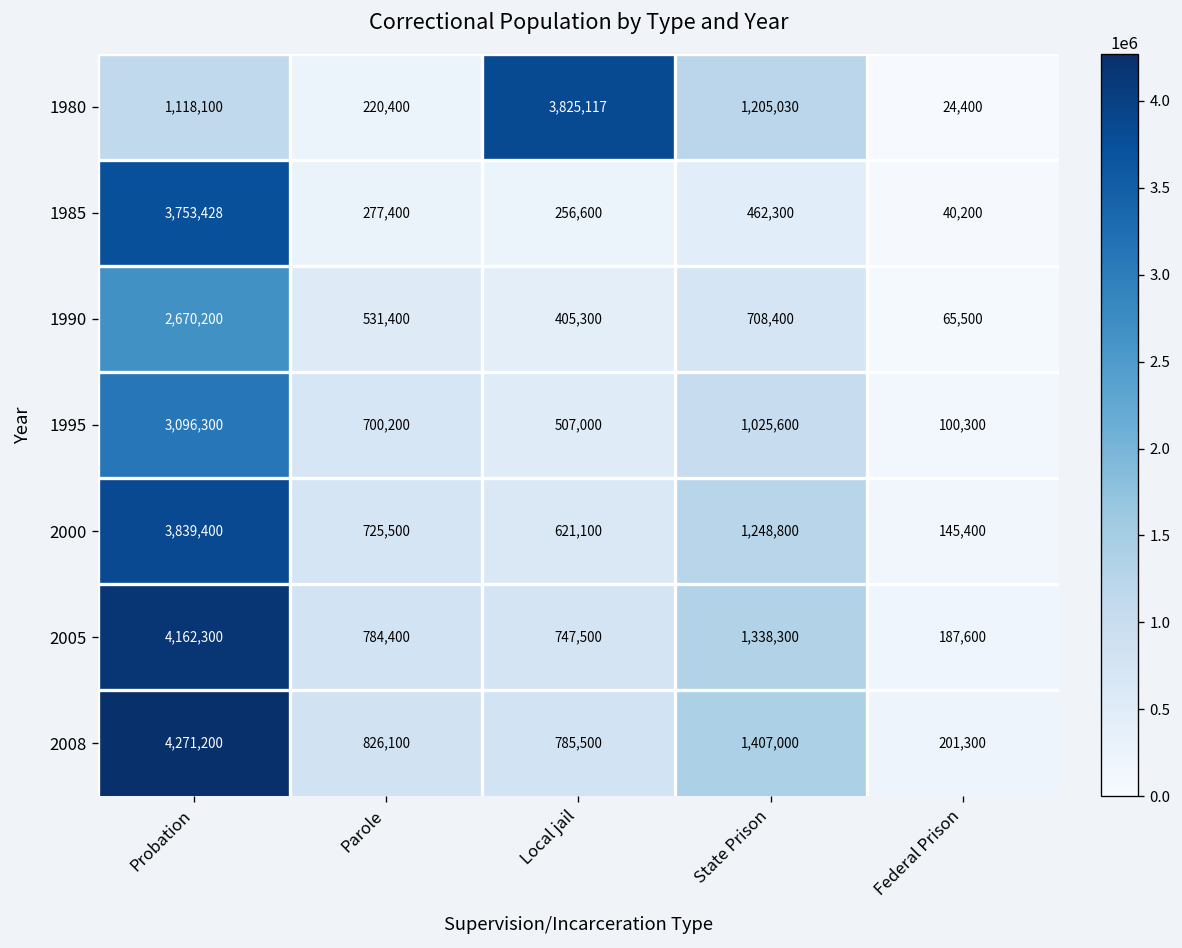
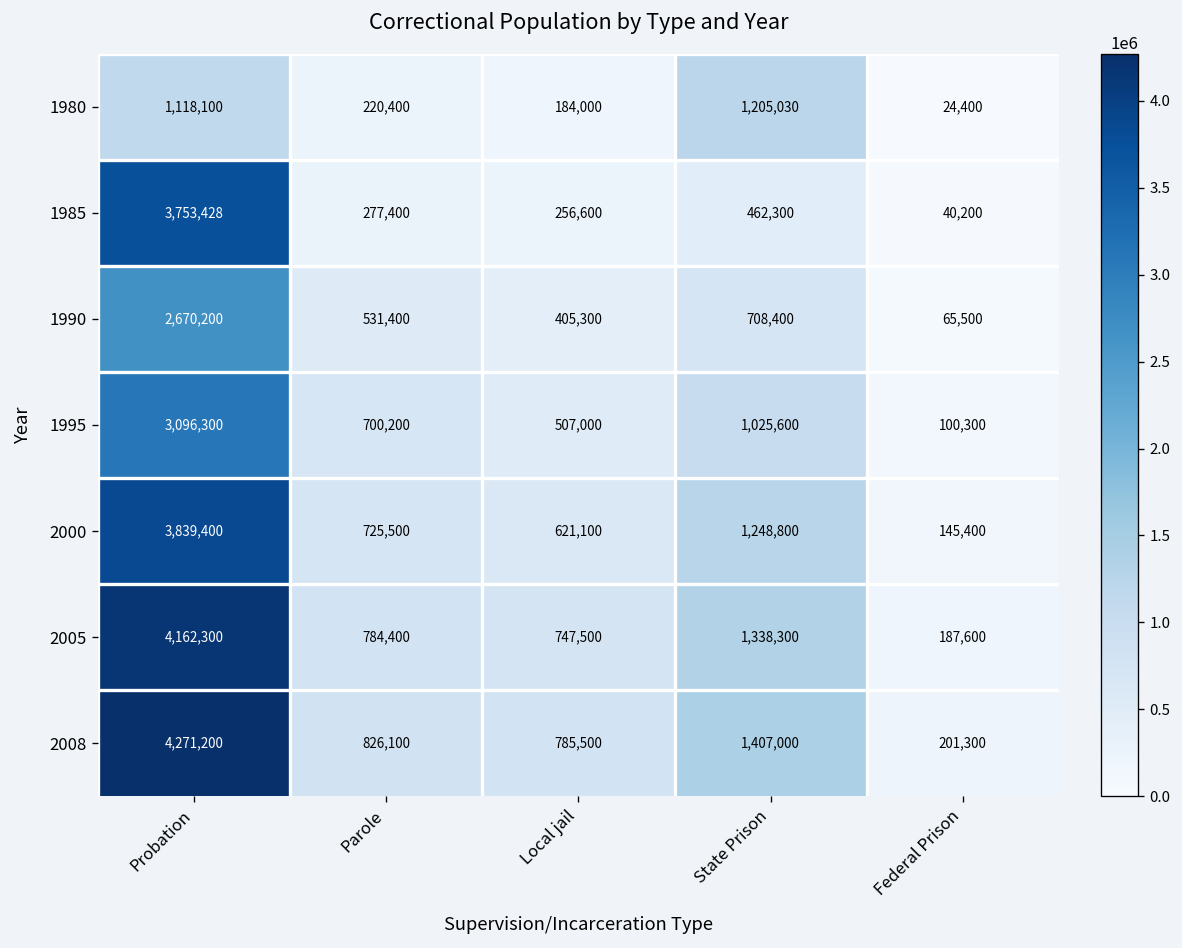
1980, Local jail: 3,825,117 -> 184,000
